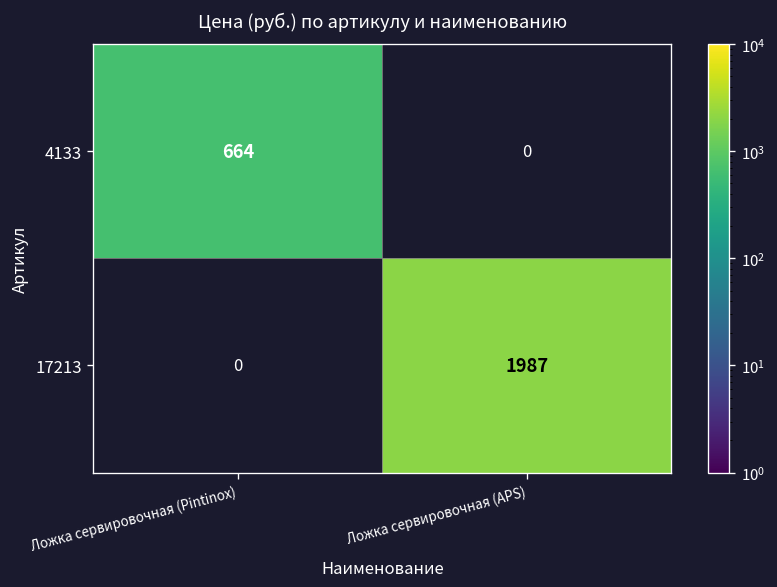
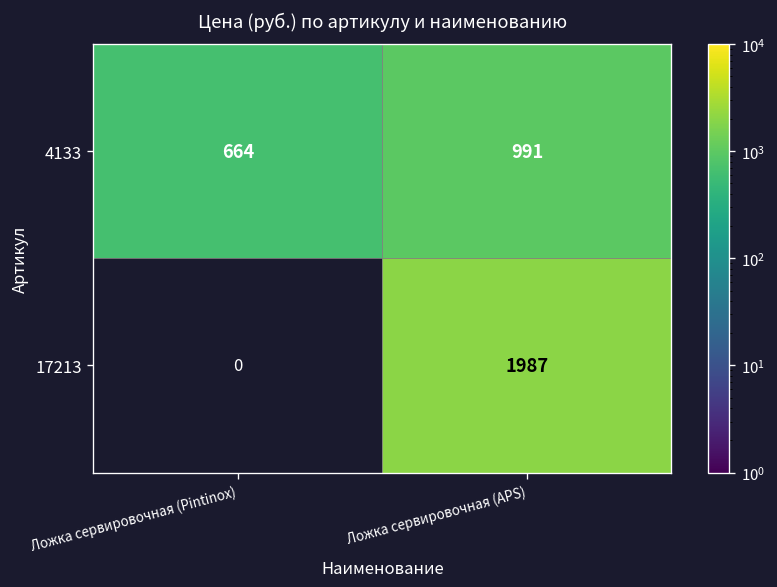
4133, Ложка сервировочная (APS): 0 -> 991
